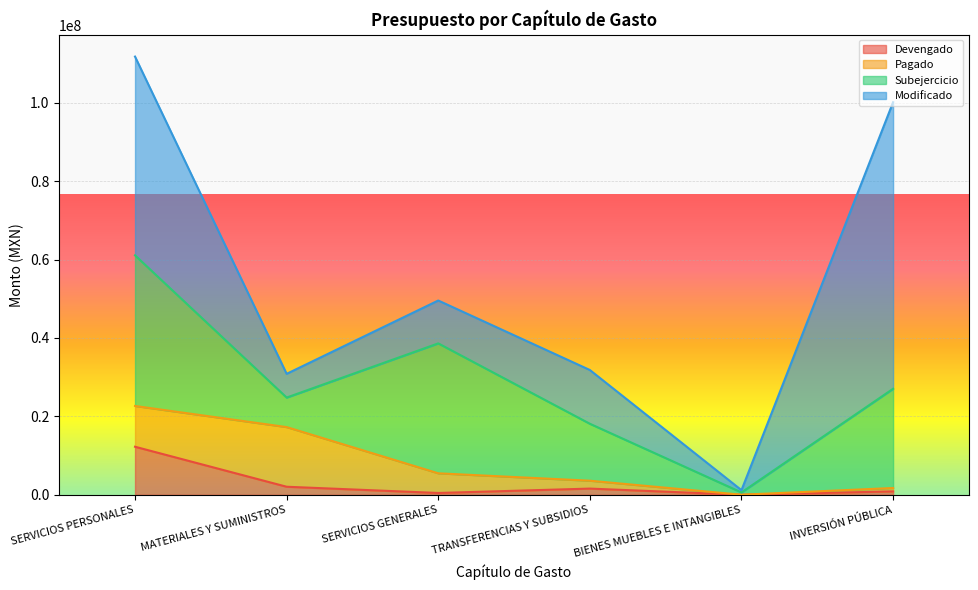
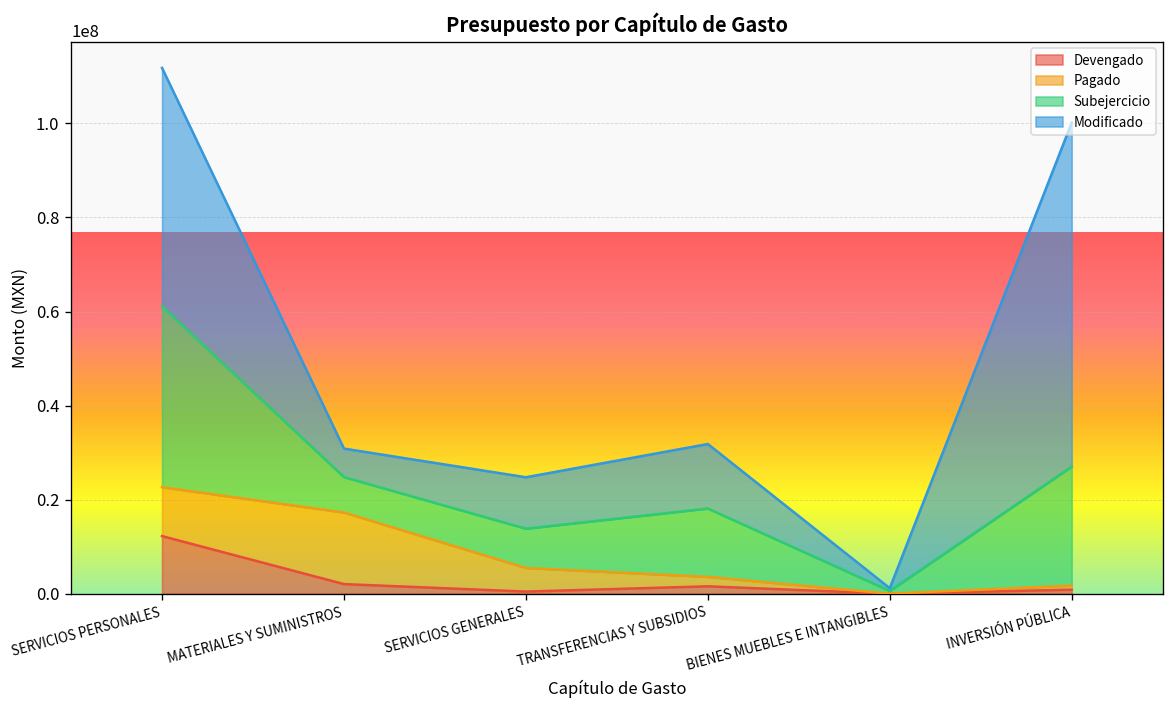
Subejercicio, SERVICIOS GENERALES: 33000000 -> 8000000
